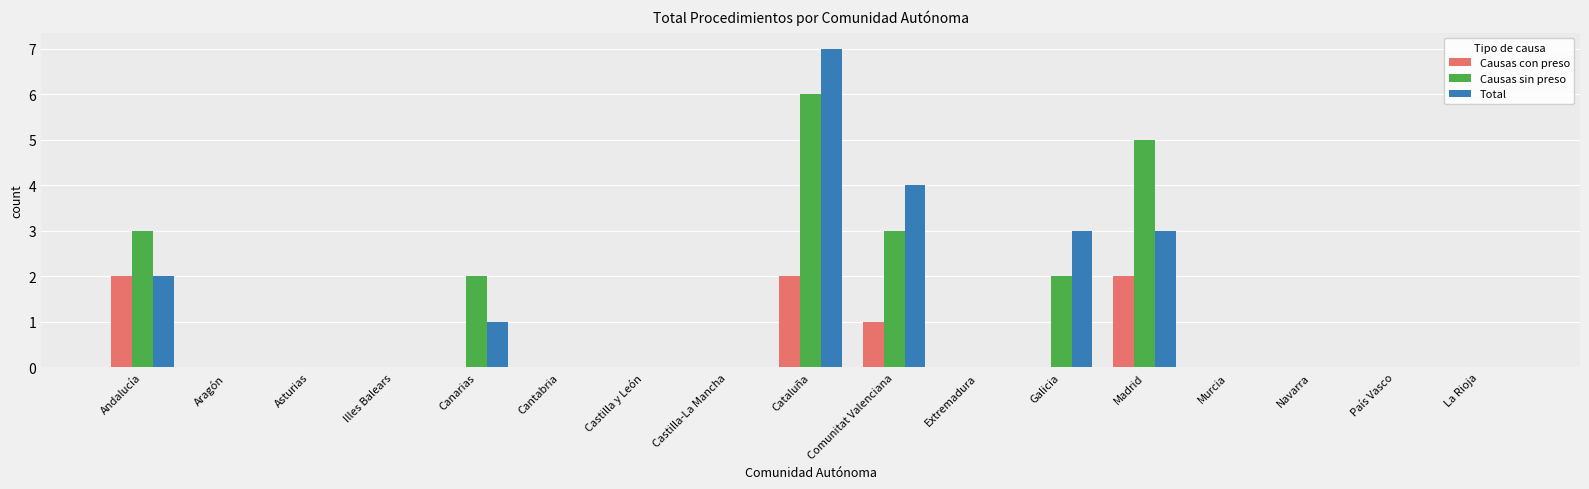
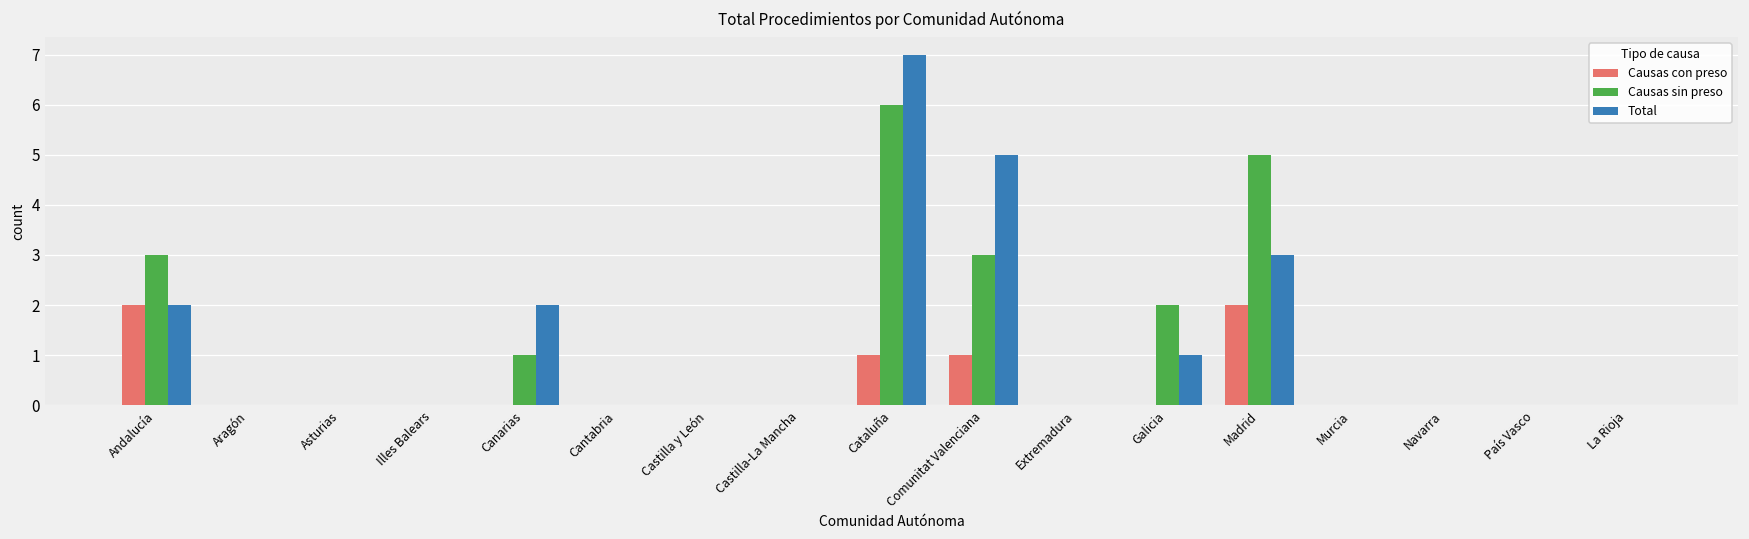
Causas sin preso, Canarias: 2 -> 1
Total, Canarias: 1 -> 2
Causas con preso, Cataluña: 2 -> 1
Total, Comunitat Valenciana: 4 -> 5
Total, Galicia: 3 -> 1
